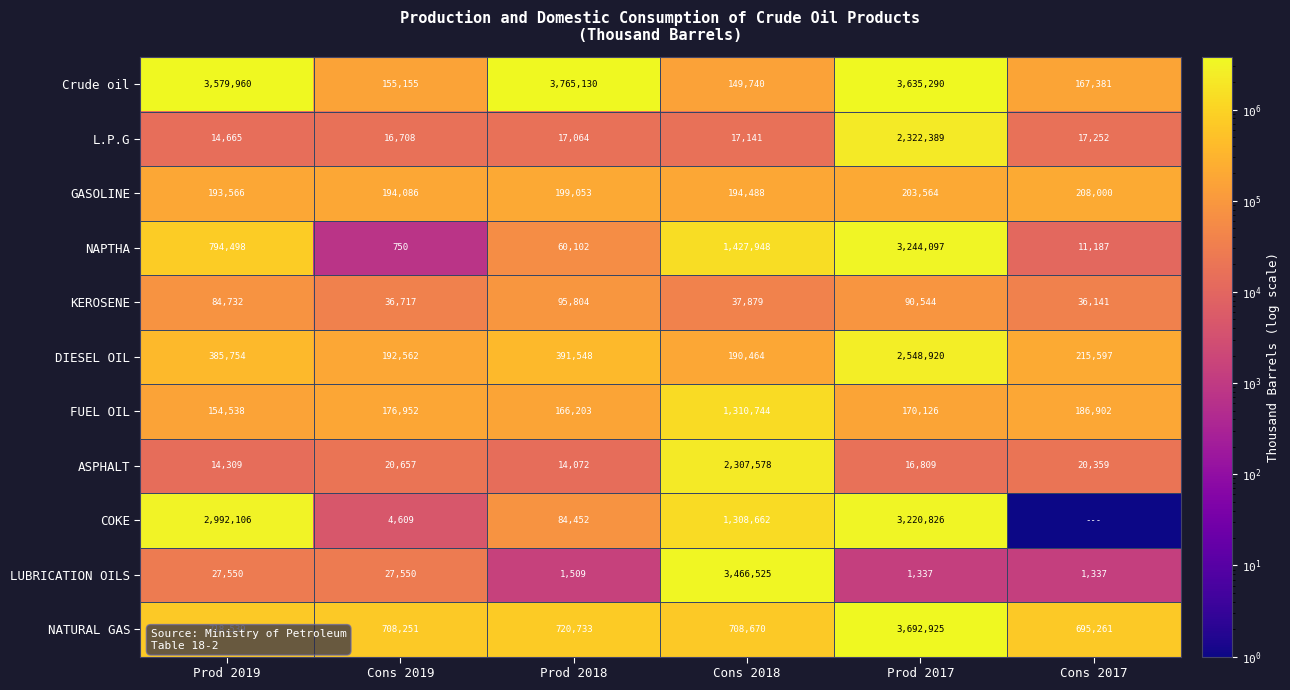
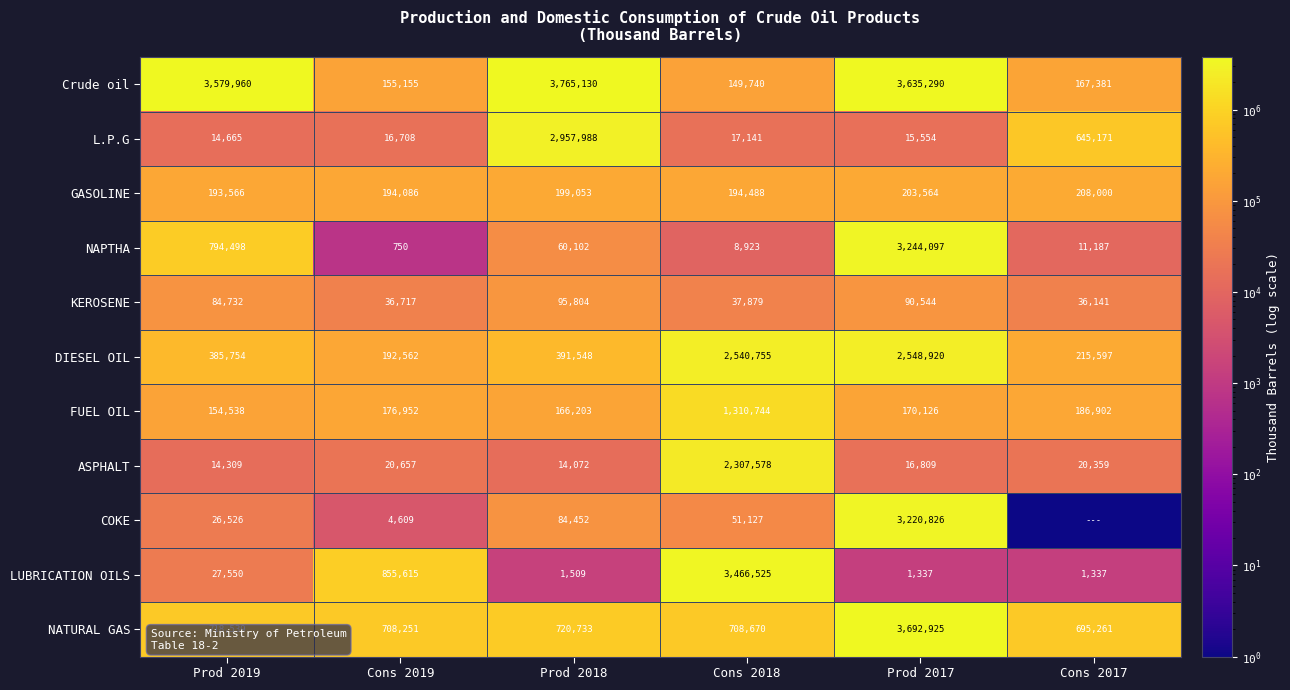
L.P.G, Prod 2018: 17,064 -> 2,957,988
L.P.G, Prod 2017: 2,322,389 -> 15,554
L.P.G, Cons 2017: 17,252 -> 645,171
NAPTHA, Cons 2018: 1,427,948 -> 8,923
DIESEL OIL, Cons 2018: 190,464 -> 2,540,755
COKE, Prod 2019: 2,992,106 -> 26,526
COKE, Cons 2018: 1,308,662 -> 51,127
LUBRICATION OILS, Cons 2019: 27,550 -> 855,615
